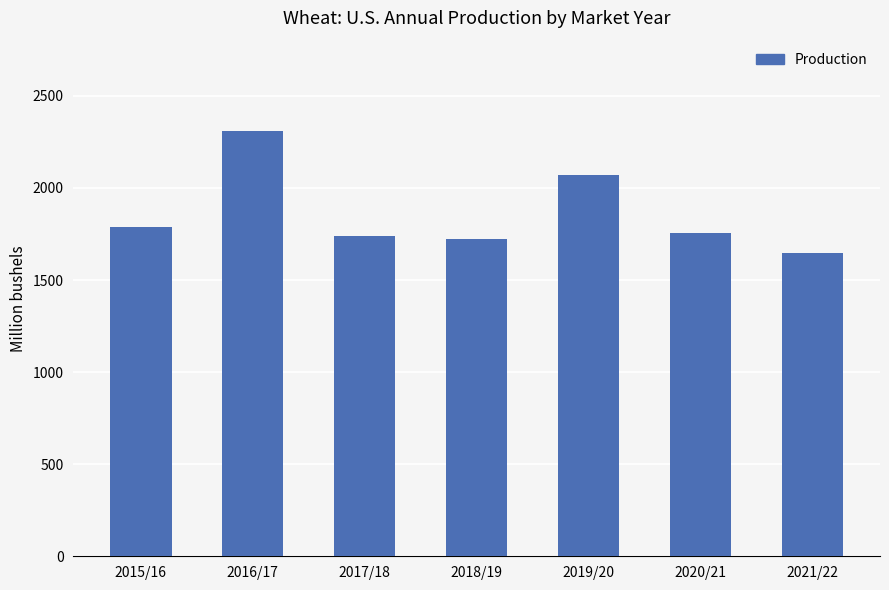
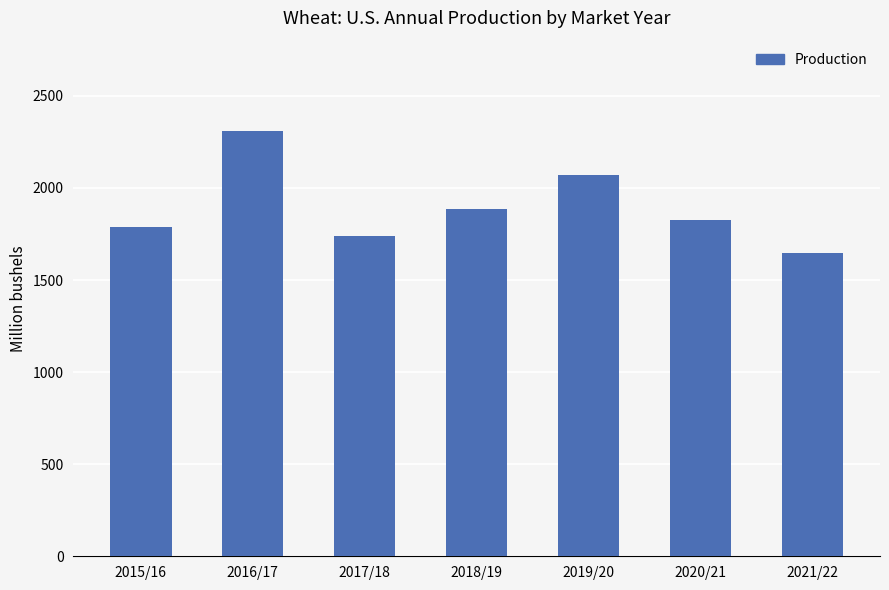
2018/19: 1720 -> 1890
2020/21: 1760 -> 1830
